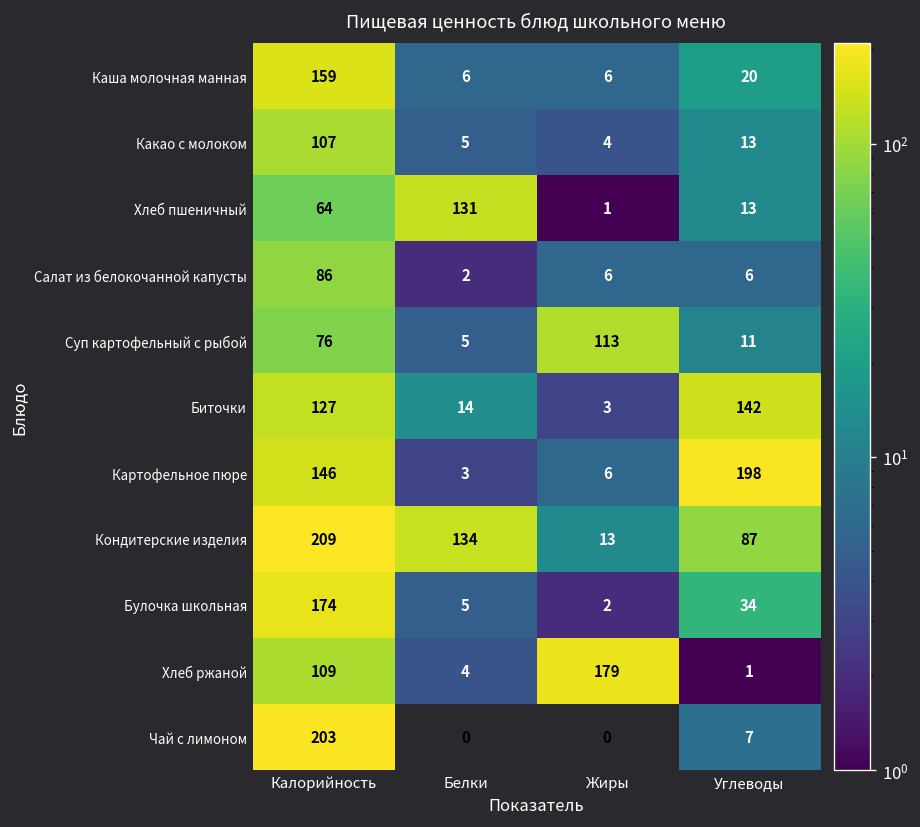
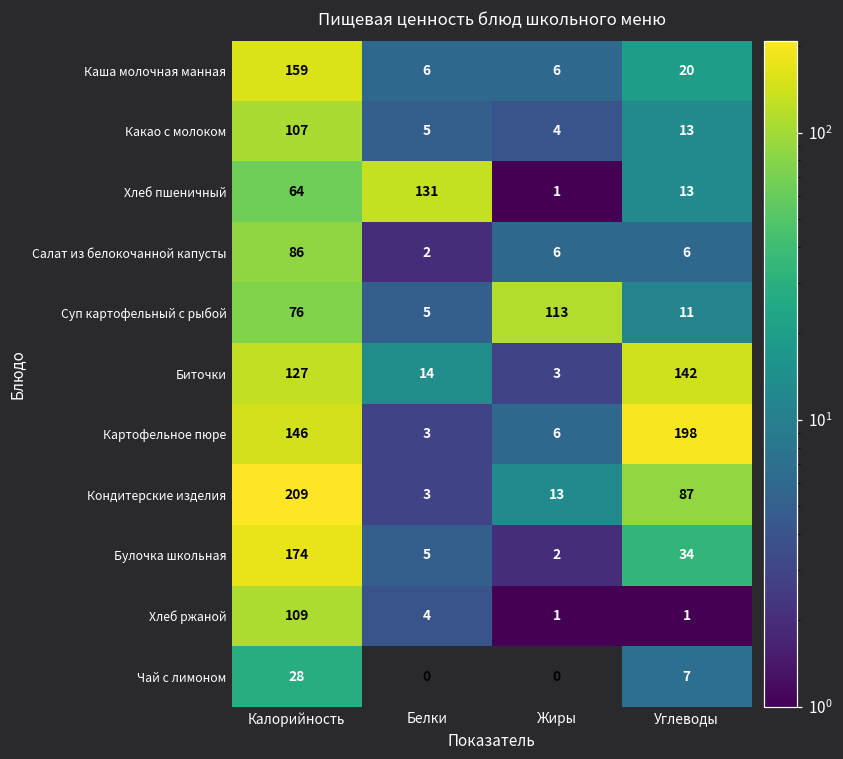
Кондитерские изделия, Белки: 134 -> 3
Хлеб ржаной, Жиры: 179 -> 1
Чай с лимоном, Калорийность: 203 -> 28
